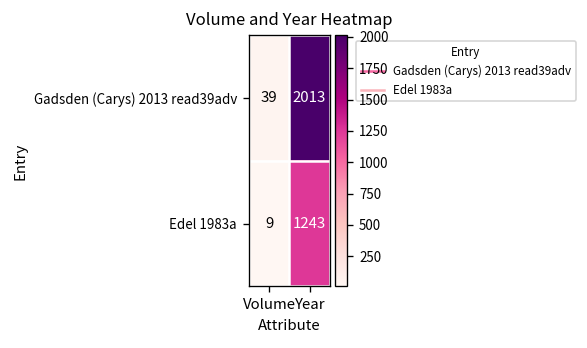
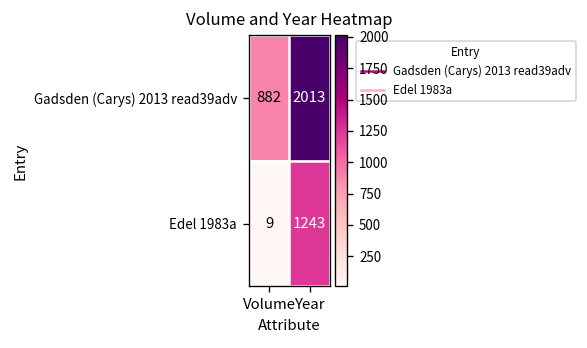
Gadsden (Carys) 2013 read39adv, Volume: 39 -> 882
